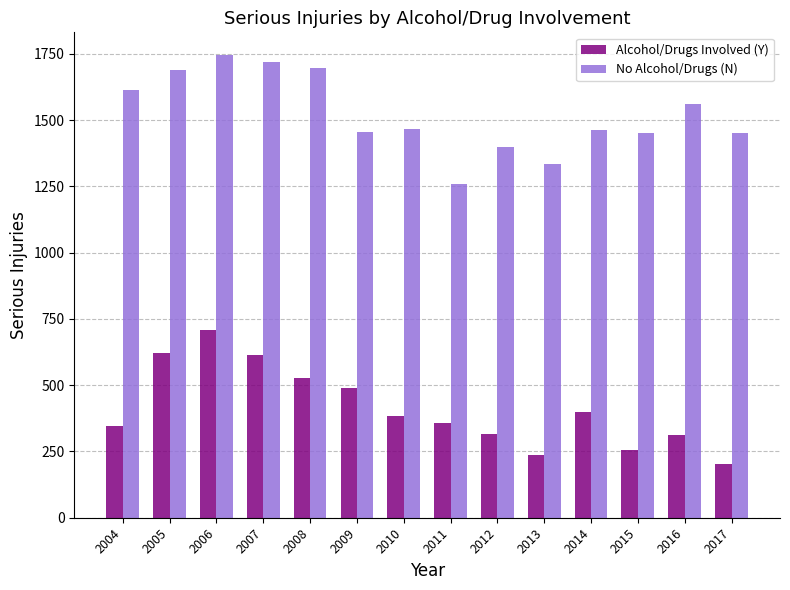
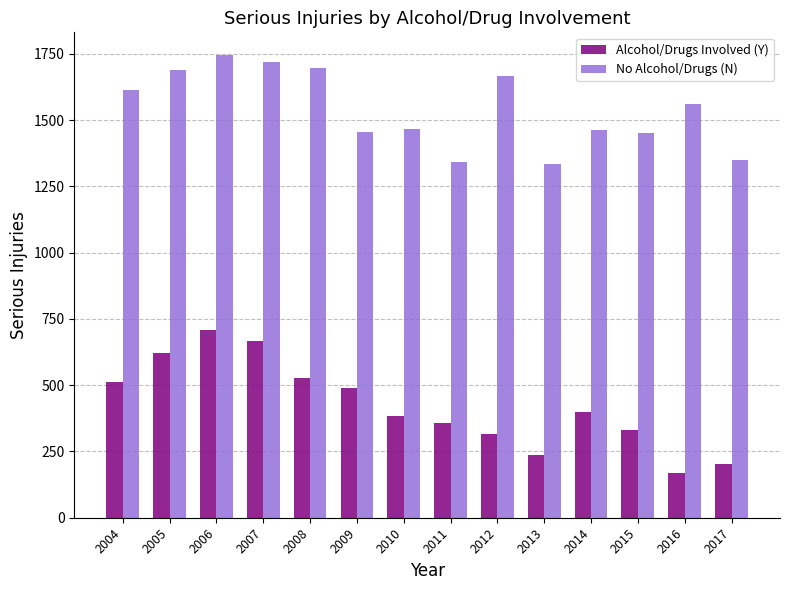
Alcohol/Drugs Involved (Y), 2004: 350 -> 510
Alcohol/Drugs Involved (Y), 2007: 610 -> 670
No Alcohol/Drugs (N), 2011: 1260 -> 1340
No Alcohol/Drugs (N), 2012: 1400 -> 1670
Alcohol/Drugs Involved (Y), 2015: 260 -> 330
Alcohol/Drugs Involved (Y), 2016: 310 -> 170
No Alcohol/Drugs (N), 2017: 1450 -> 1350
